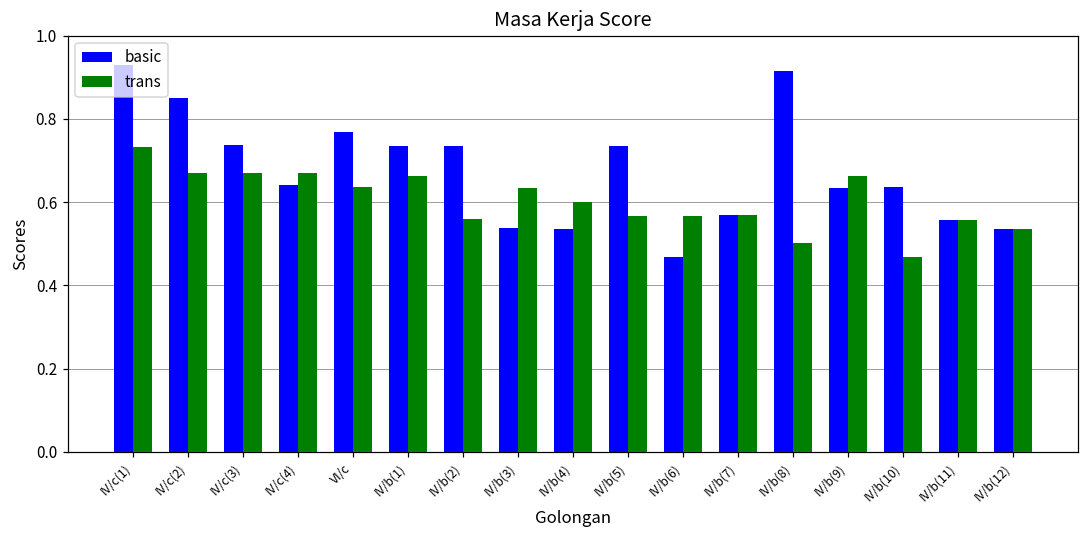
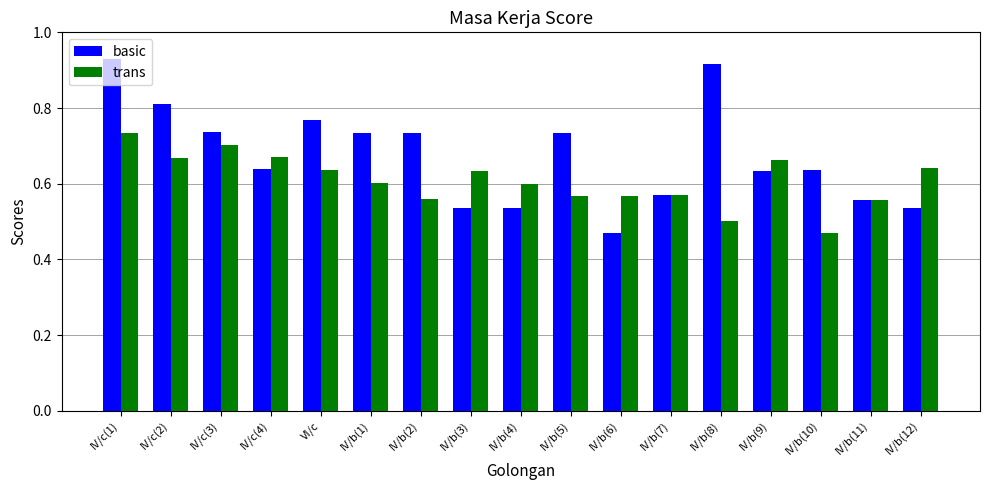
basic, IV/c(2): 0.85 -> 0.81
trans, IV/c(3): 0.67 -> 0.70
trans, IV/b(1): 0.66 -> 0.60
trans, IV/b(12): 0.54 -> 0.64
